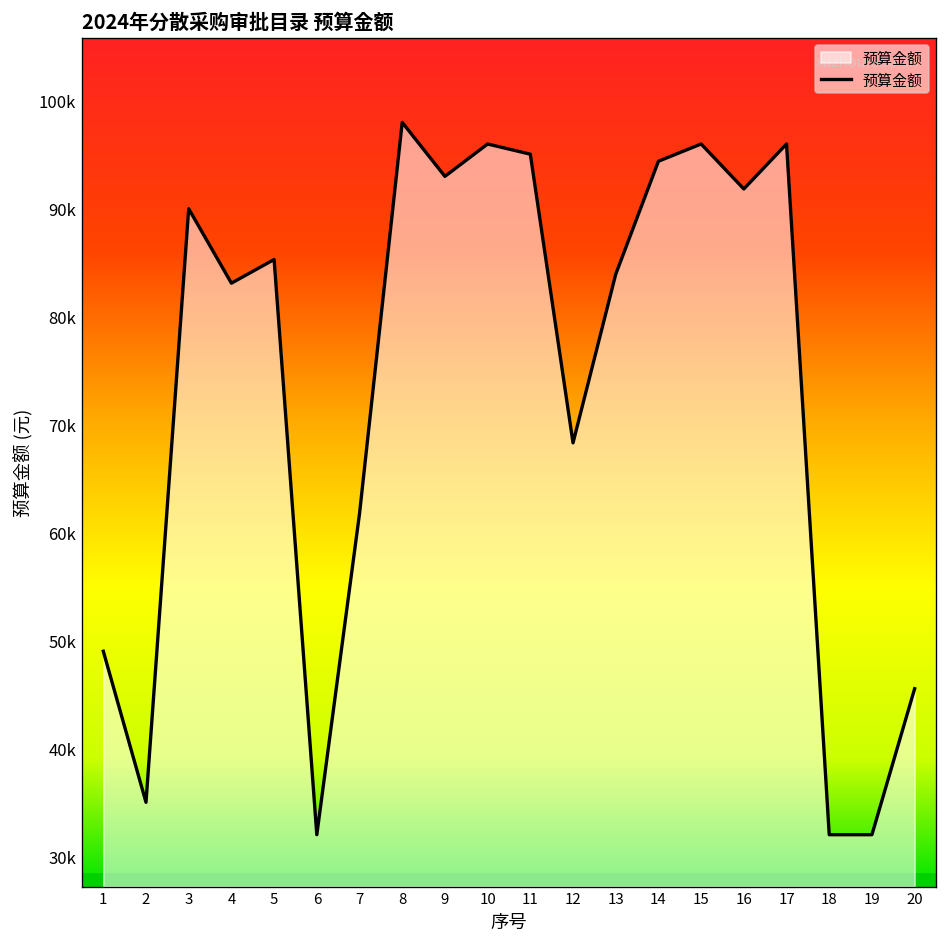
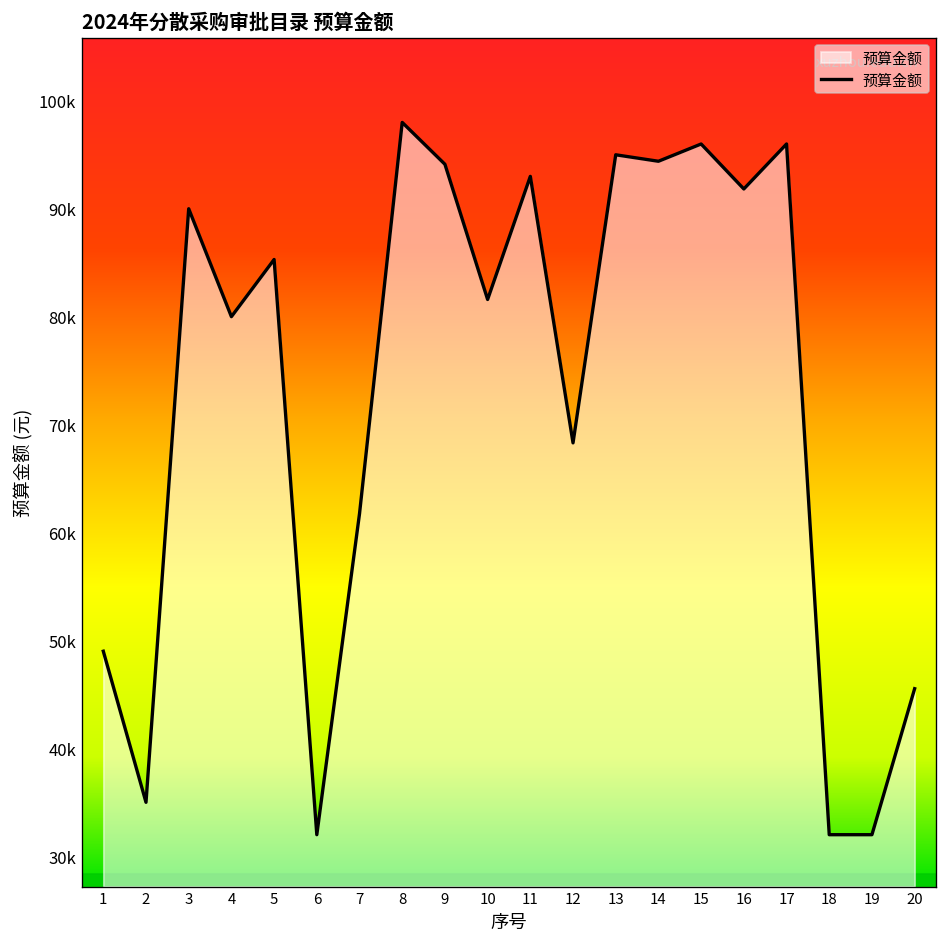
4: 83000 -> 80000
9: 93000 -> 94000
10: 96000 -> 82000
11: 95000 -> 93000
13: 84000 -> 95000
